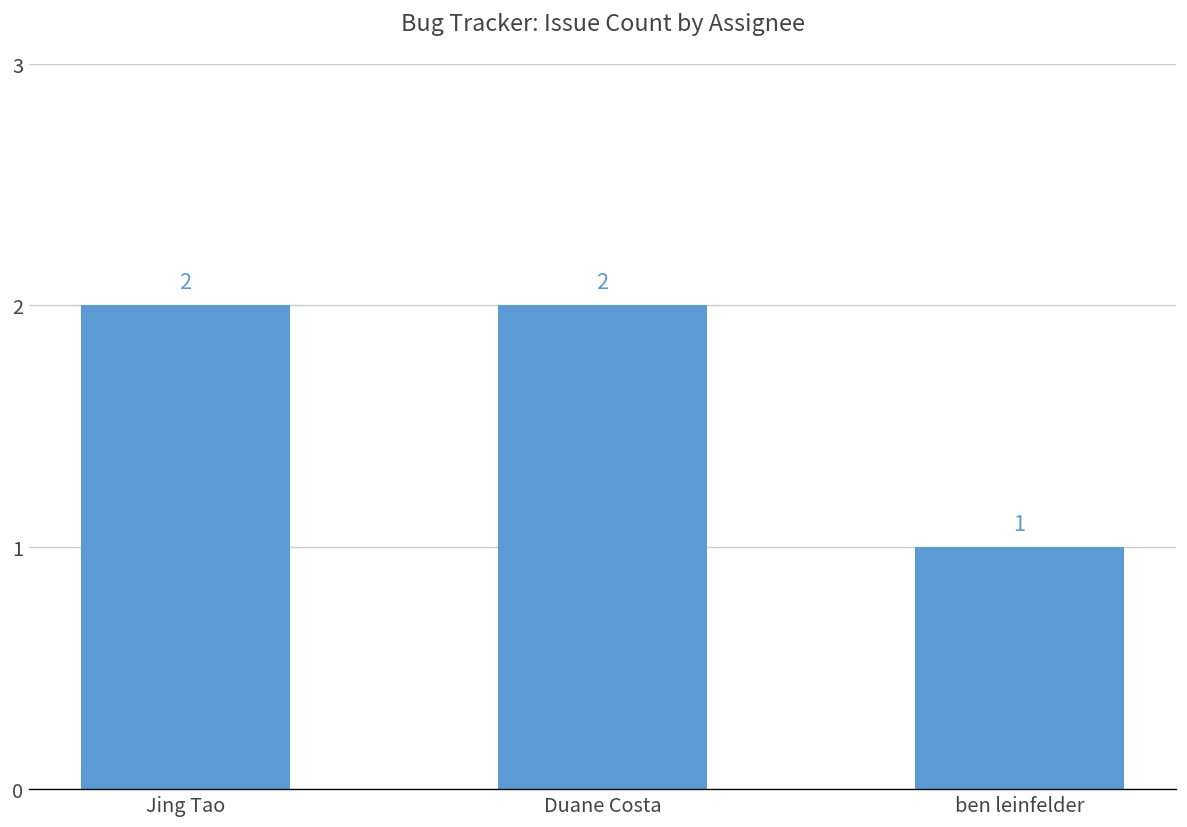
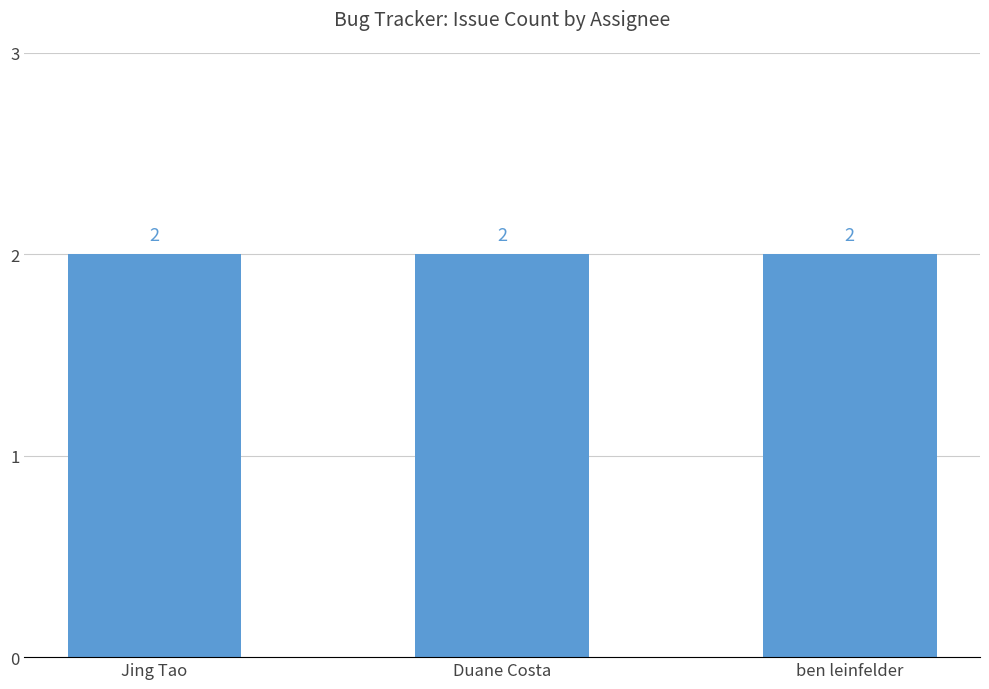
ben leinfelder: 1 -> 2
